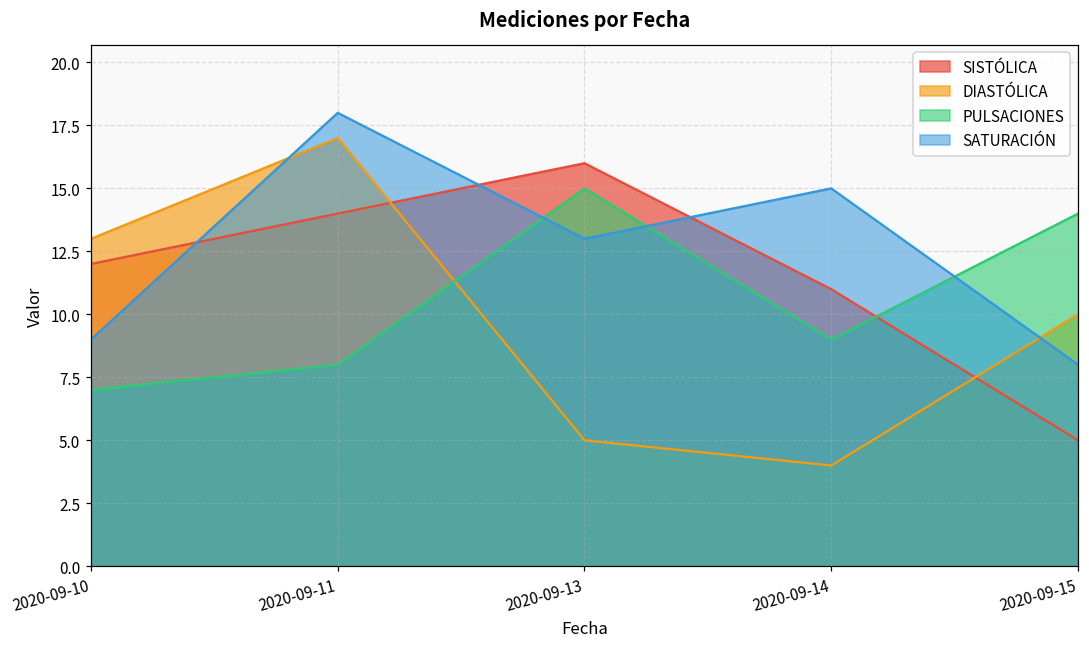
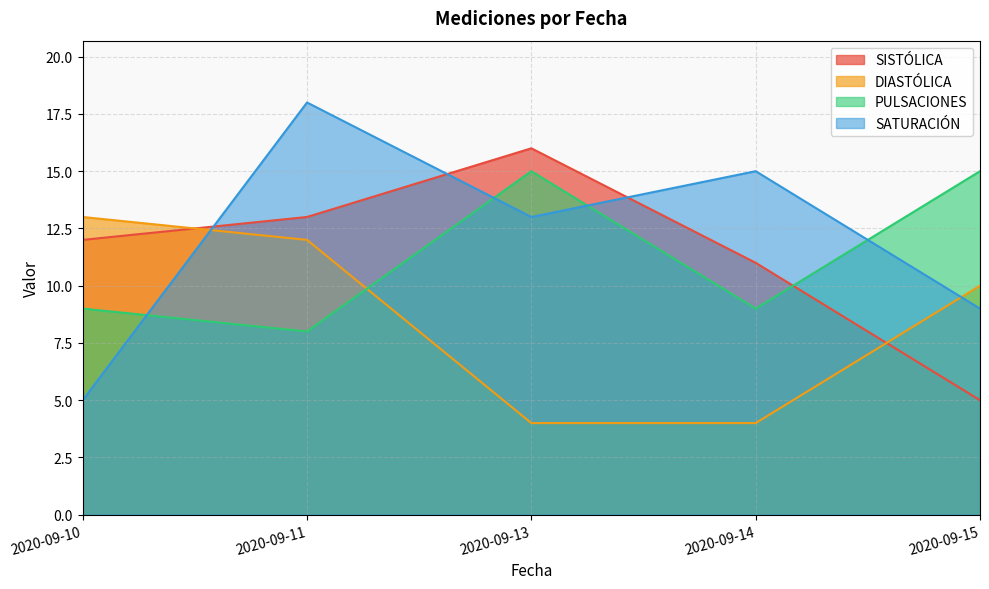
PULSACIONES, 2020-09-10: 7 -> 9
SATURACIÓN, 2020-09-10: 9 -> 5
SISTÓLICA, 2020-09-11: 14 -> 13
DIASTÓLICA, 2020-09-11: 17 -> 12
DIASTÓLICA, 2020-09-13: 5 -> 4
PULSACIONES, 2020-09-15: 14 -> 15
SATURACIÓN, 2020-09-15: 8 -> 9
